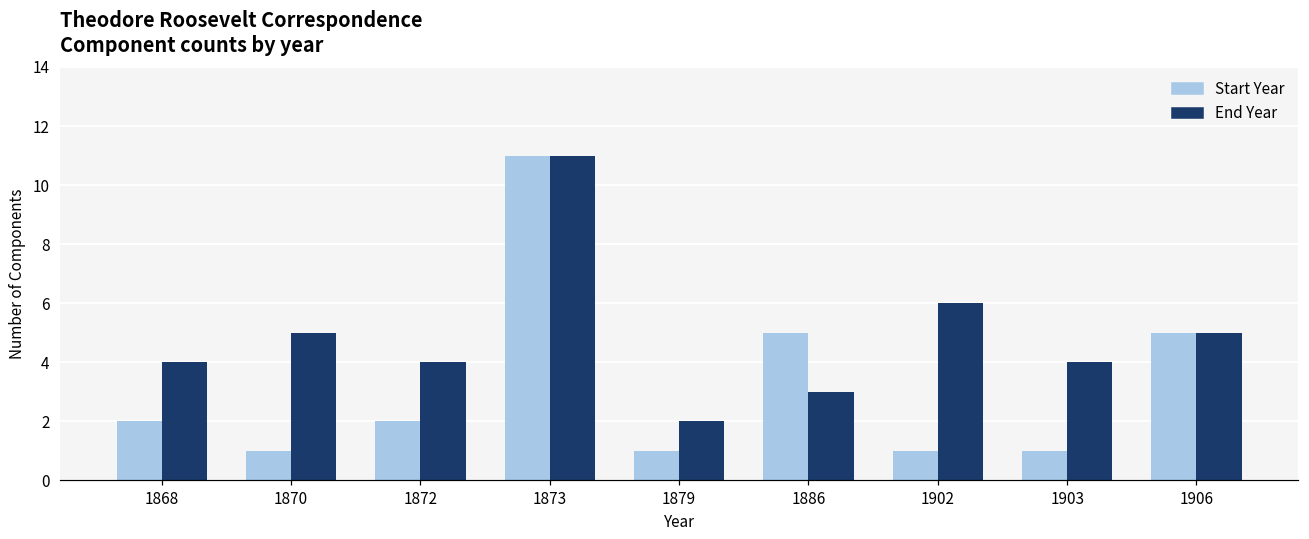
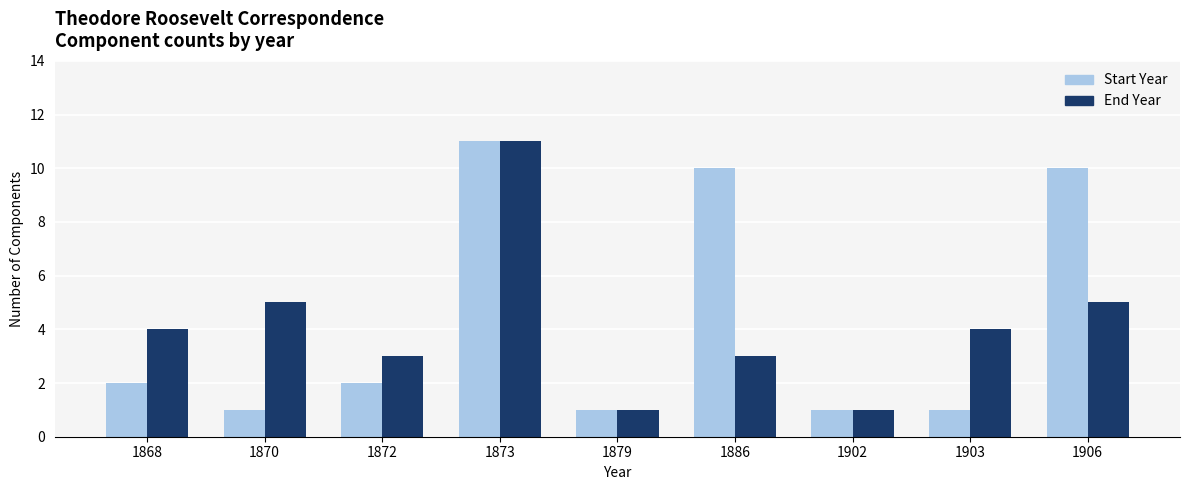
End Year, 1872: 4 -> 3
End Year, 1879: 2 -> 1
Start Year, 1886: 5 -> 10
End Year, 1902: 6 -> 1
Start Year, 1906: 5 -> 10
